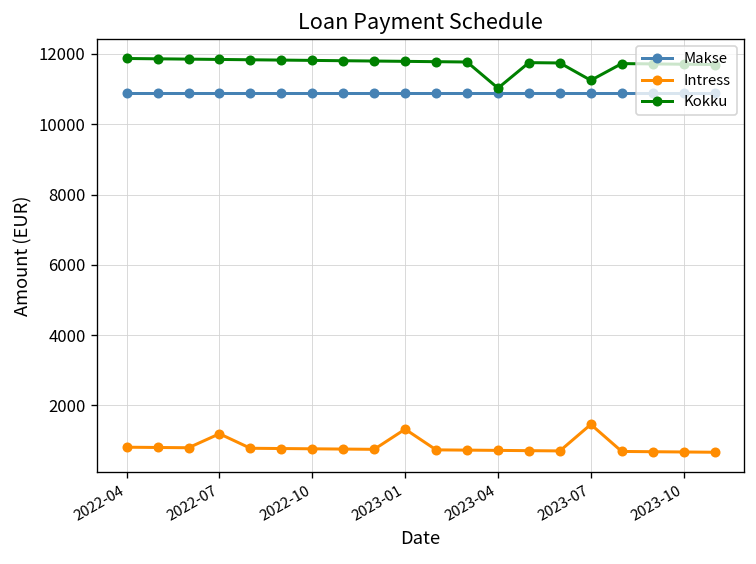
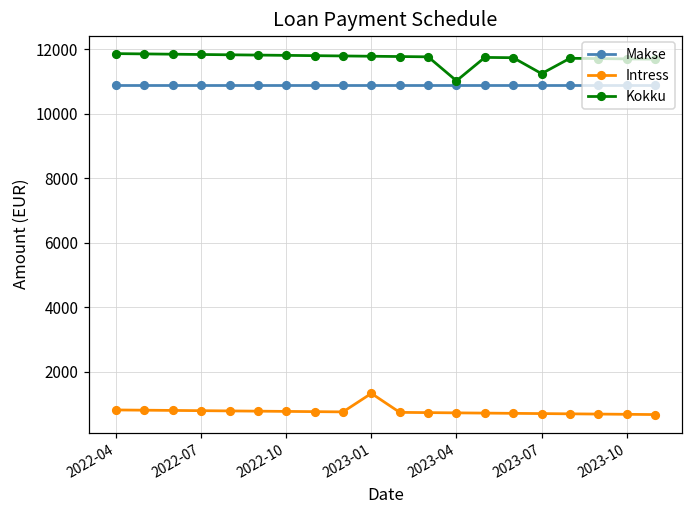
Intress, 2022-07: 1200 -> 800
Intress, 2023-07: 1500 -> 700
